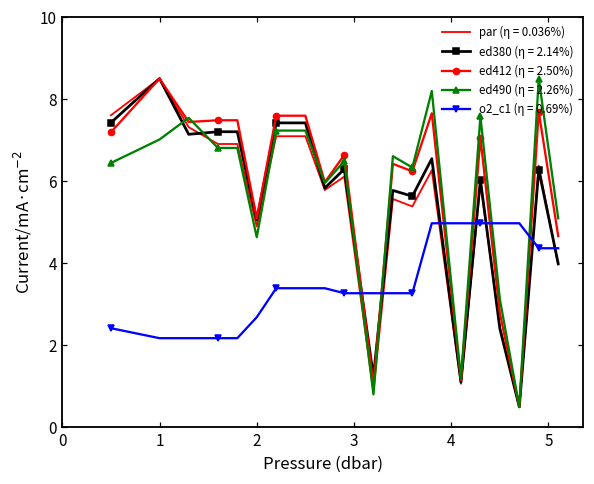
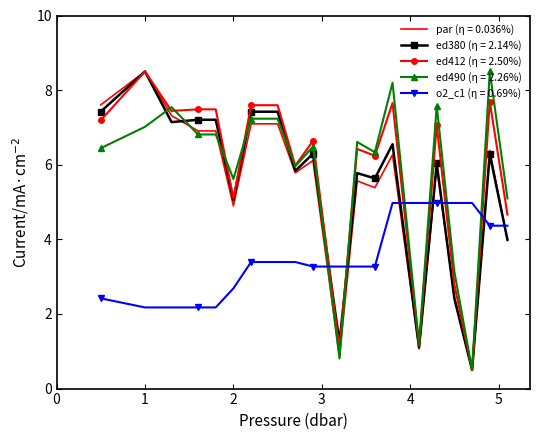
ed490 (η = 2.26%), 2: 4.6 -> 5.6
